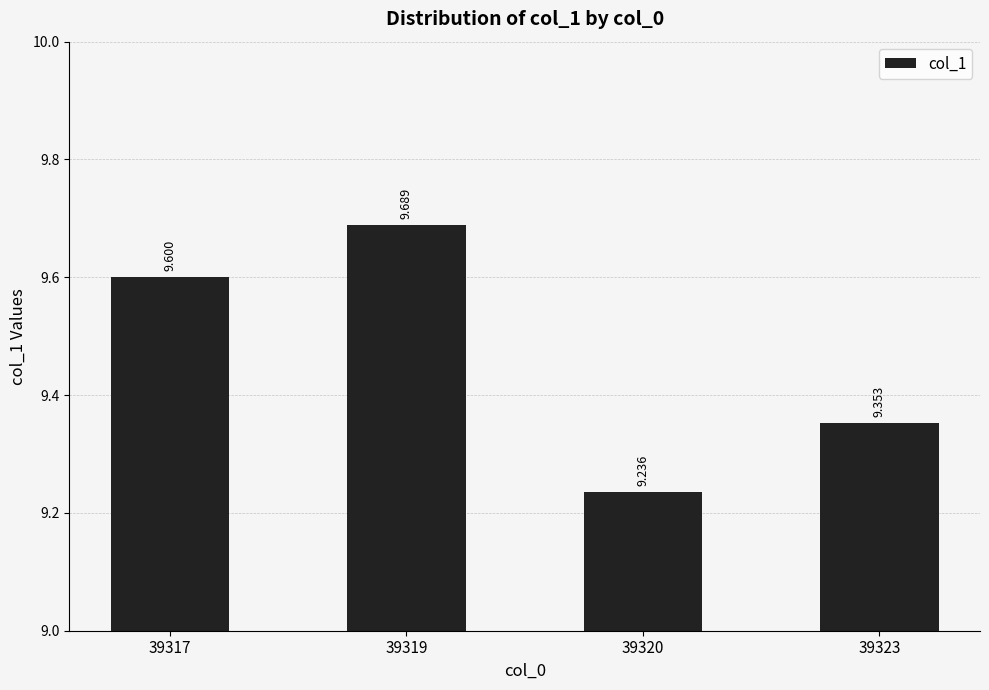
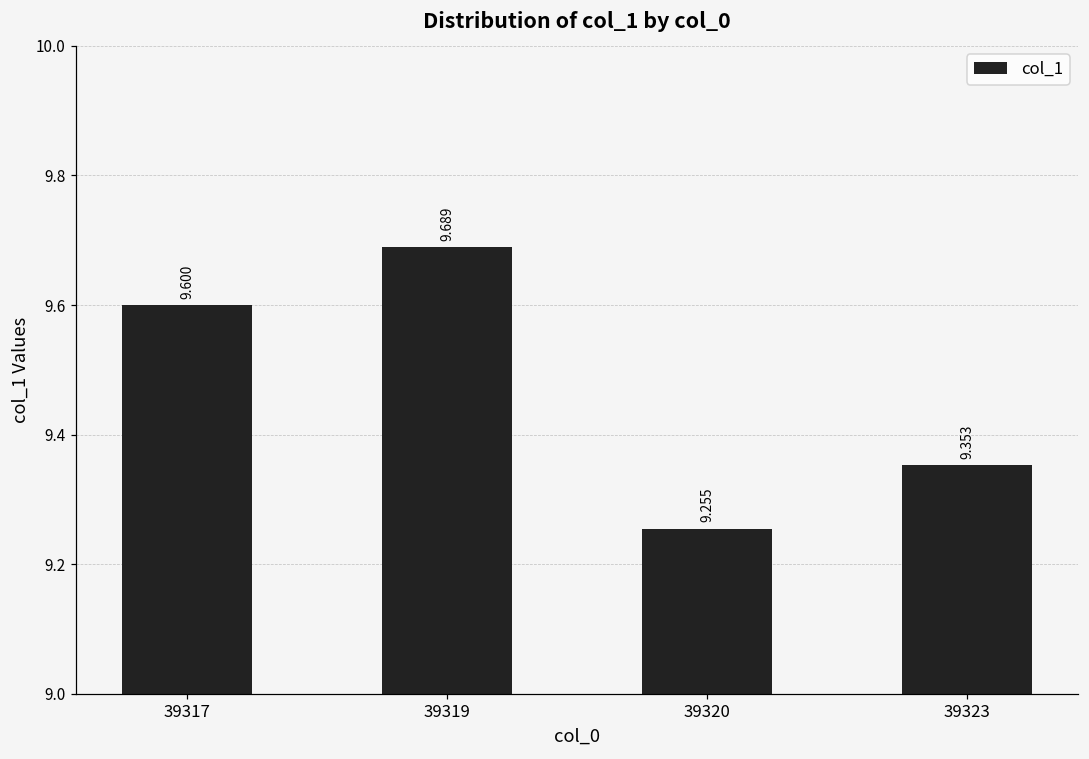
39320: 9.236 -> 9.255
